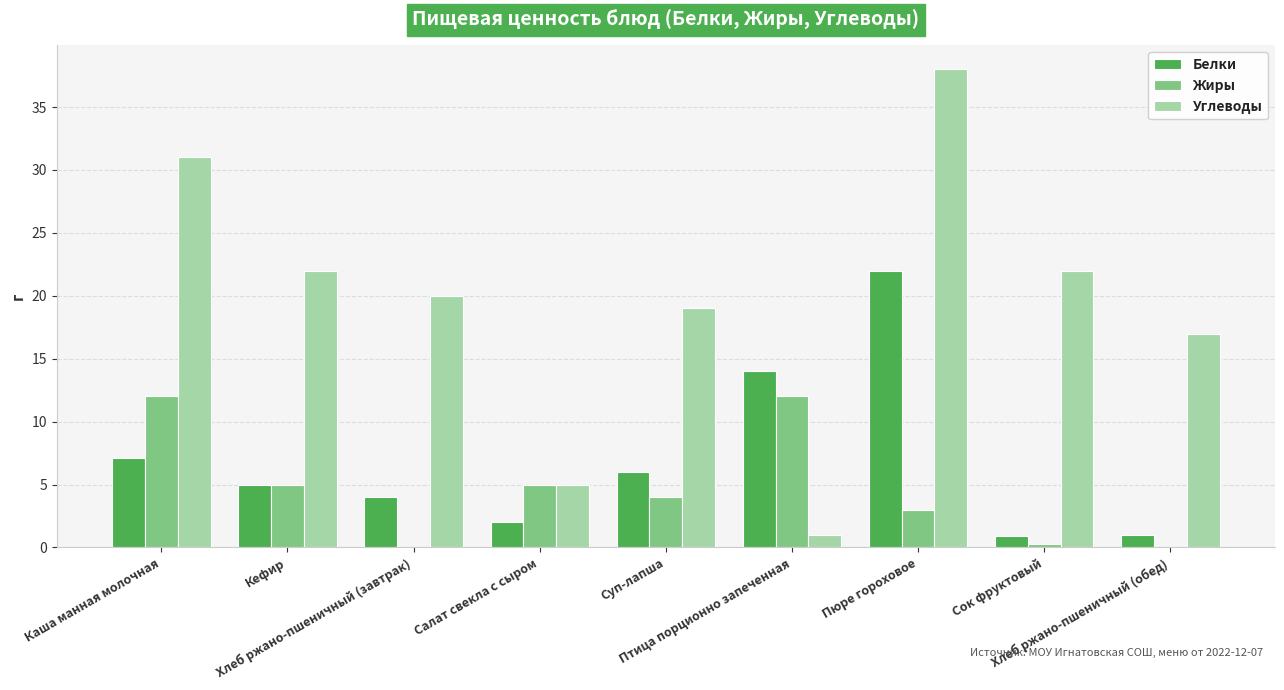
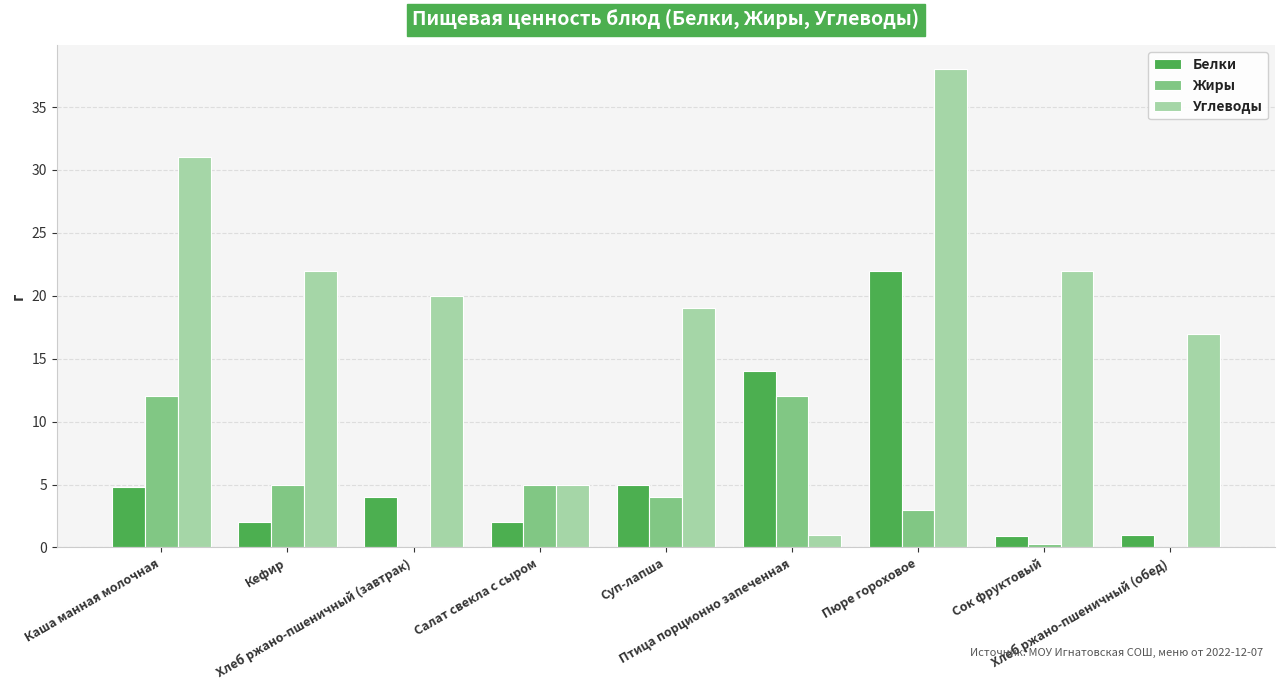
Белки, Каша манная молочная: 7.1 -> 4.8
Белки, Кефир: 5 -> 2
Белки, Суп-лапша: 6 -> 5
